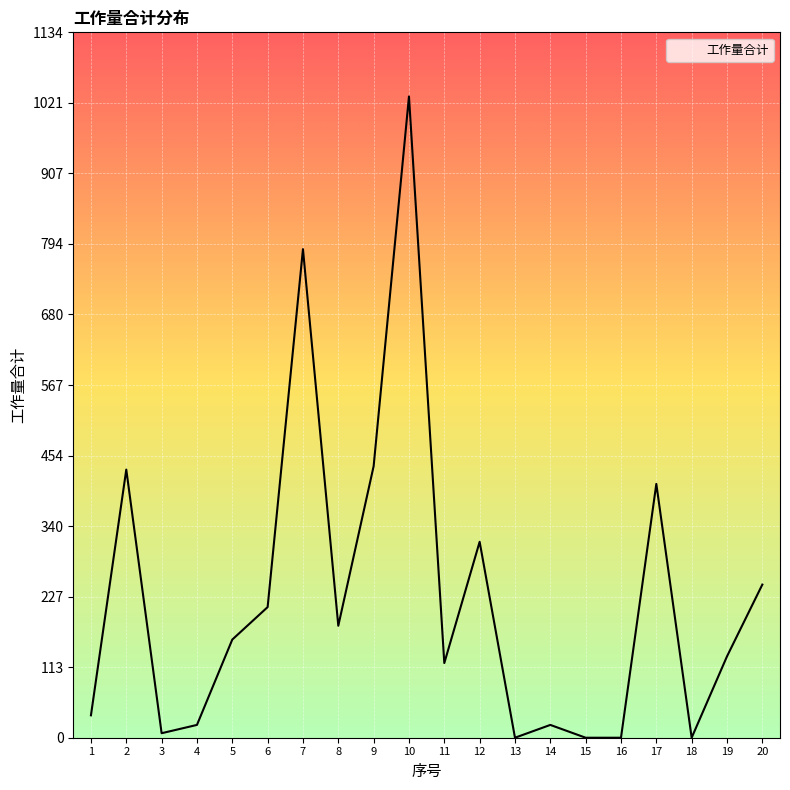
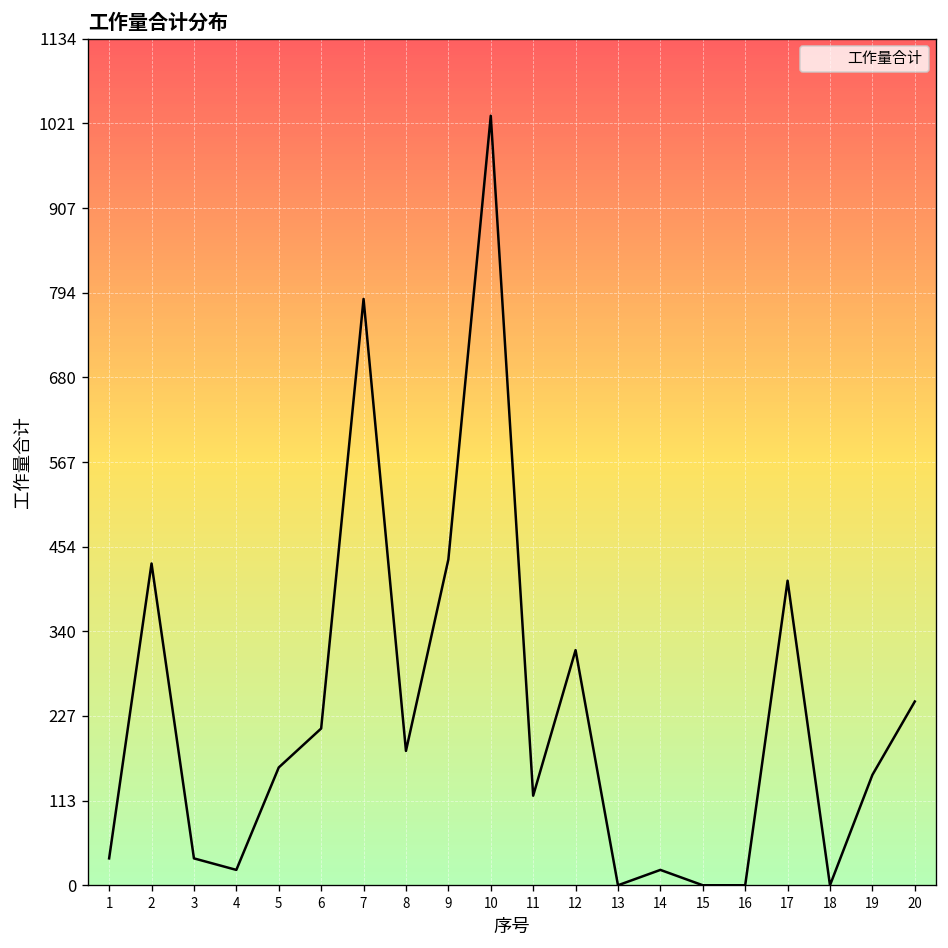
3: 10 -> 40
19: 130 -> 150
